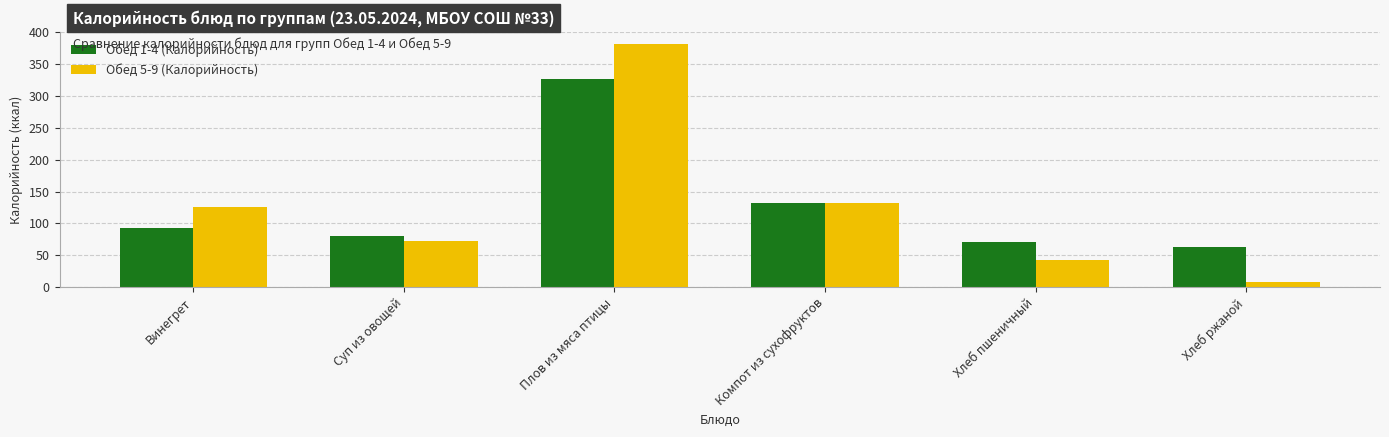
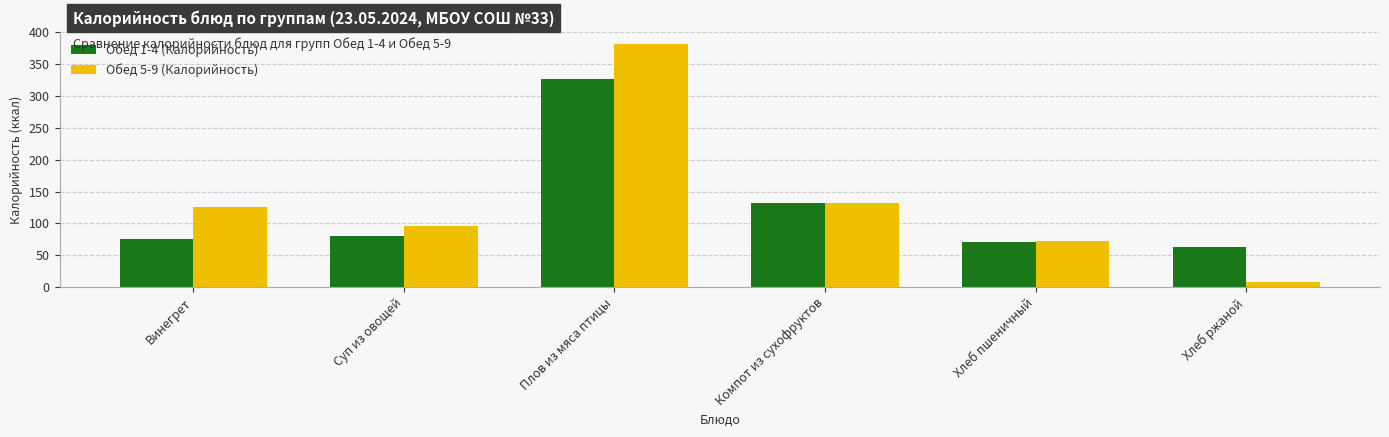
Обед 1-4 (Калорийность), Винегрет: 90 -> 80
Обед 5-9 (Калорийность), Суп из овощей: 70 -> 100
Обед 5-9 (Калорийность), Хлеб пшеничный: 40 -> 70
